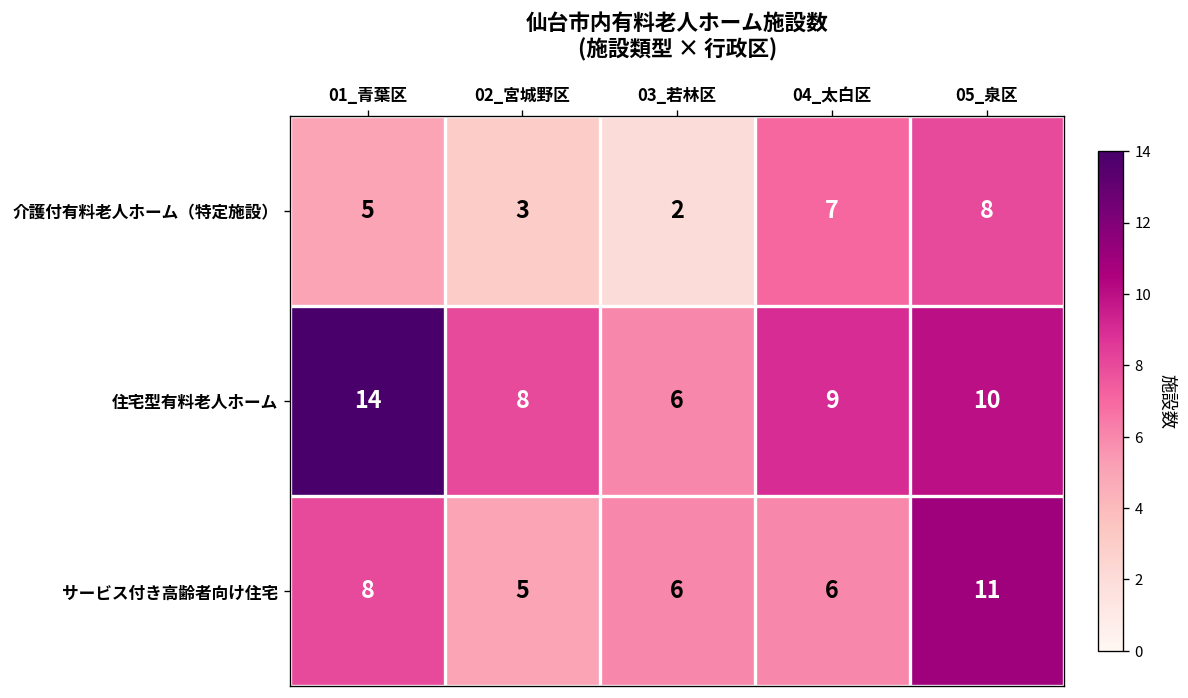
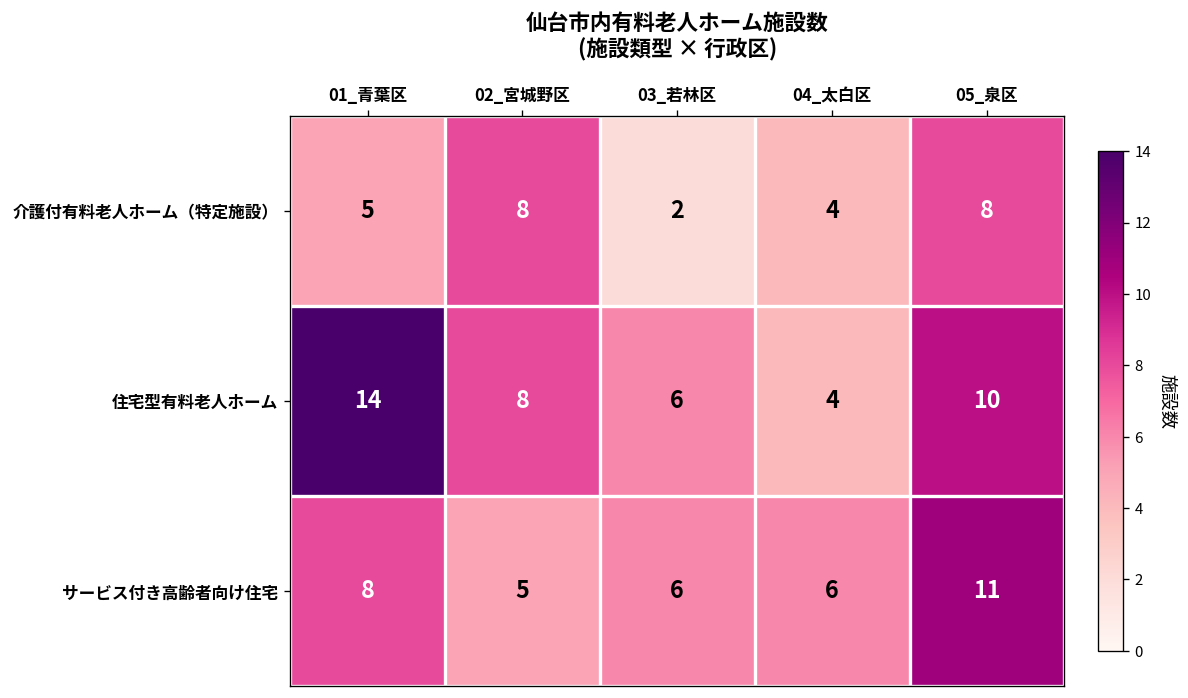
介護付有料老人ホーム（特定施設）, 02_宮城野区: 3 -> 8
介護付有料老人ホーム（特定施設）, 04_太白区: 7 -> 4
住宅型有料老人ホーム, 04_太白区: 9 -> 4
